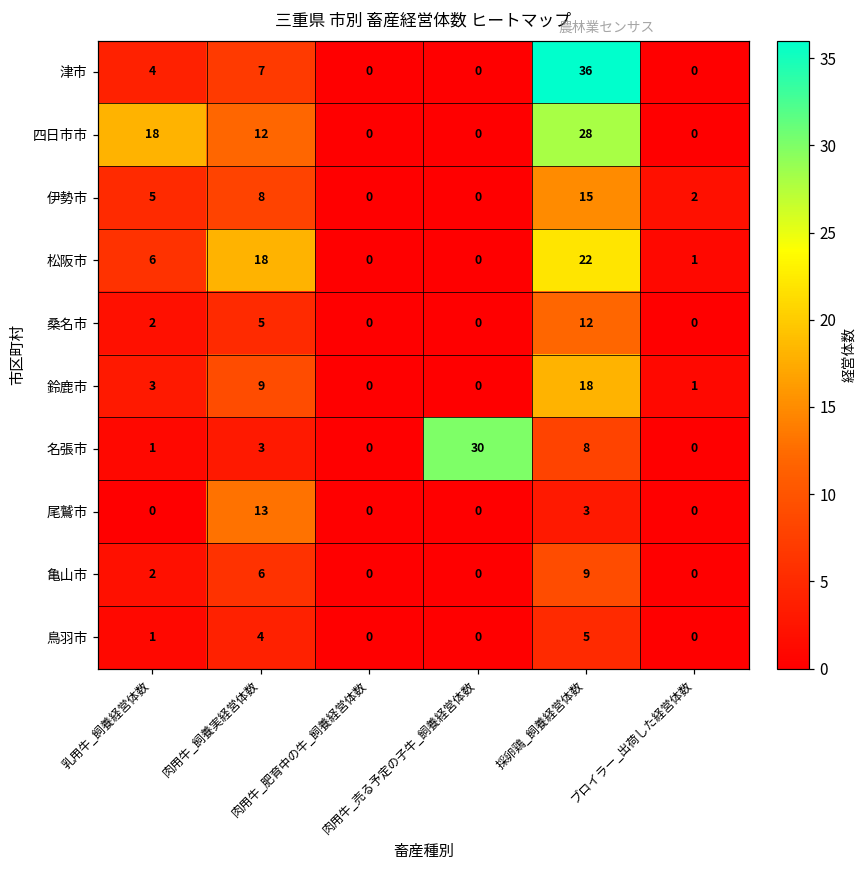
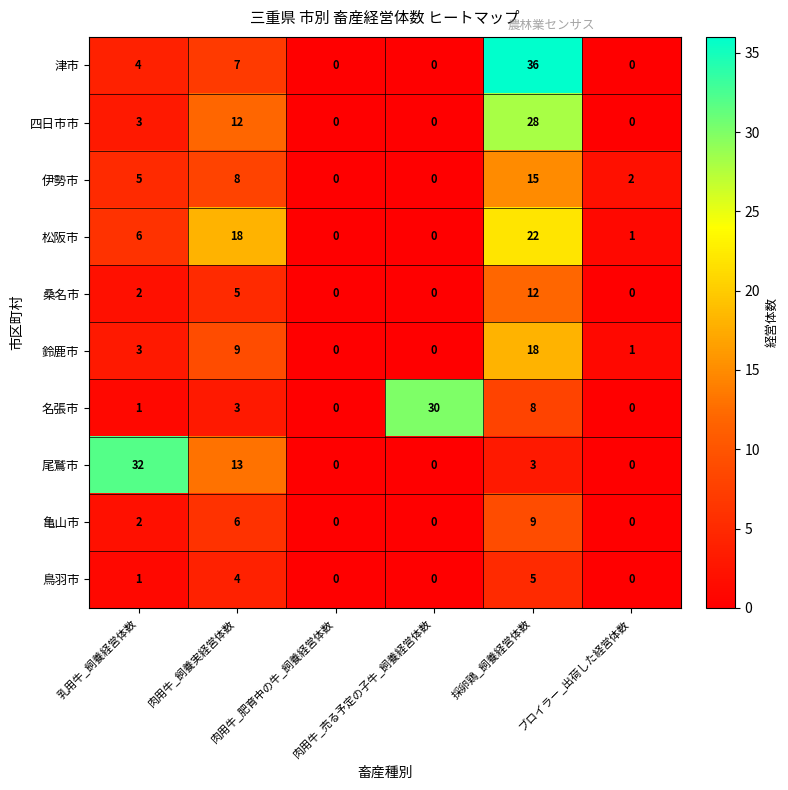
四日市市, 乳用牛_飼養経営体数: 18 -> 3
尾鷲市, 乳用牛_飼養経営体数: 0 -> 32
